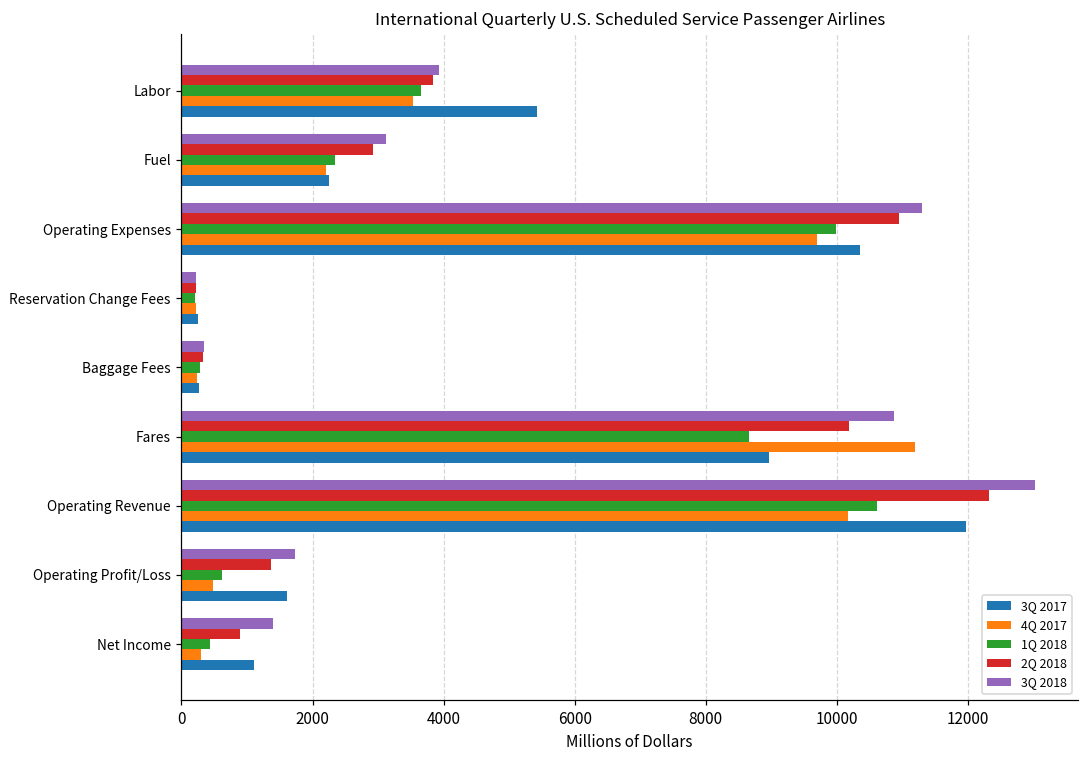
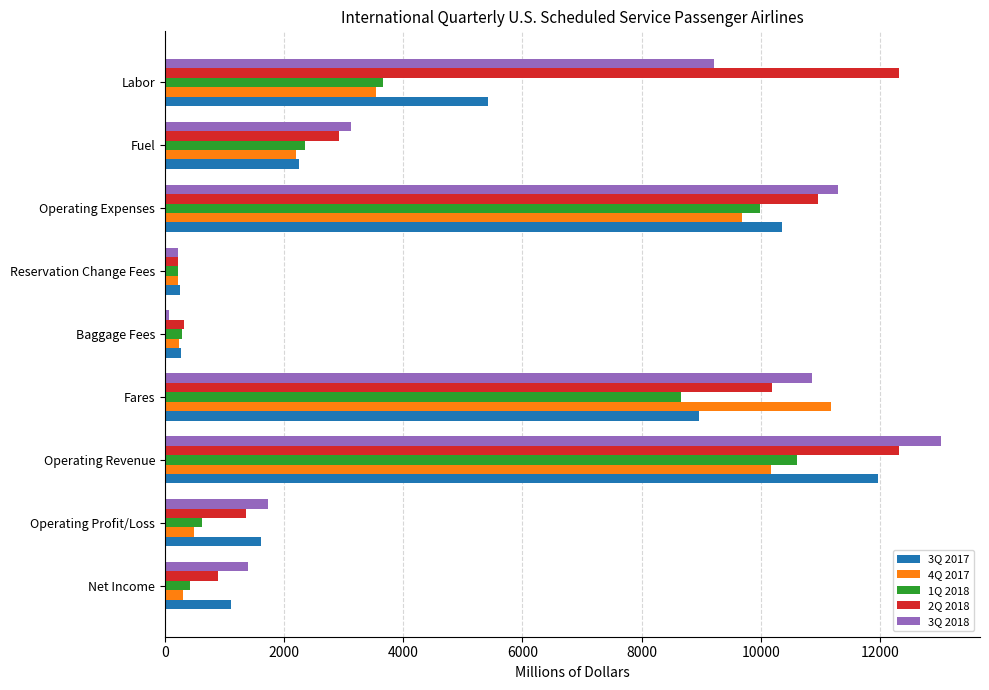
3Q 2018, Labor: 3900 -> 9200
2Q 2018, Labor: 3800 -> 12300
3Q 2018, Baggage Fees: 300 -> 100
